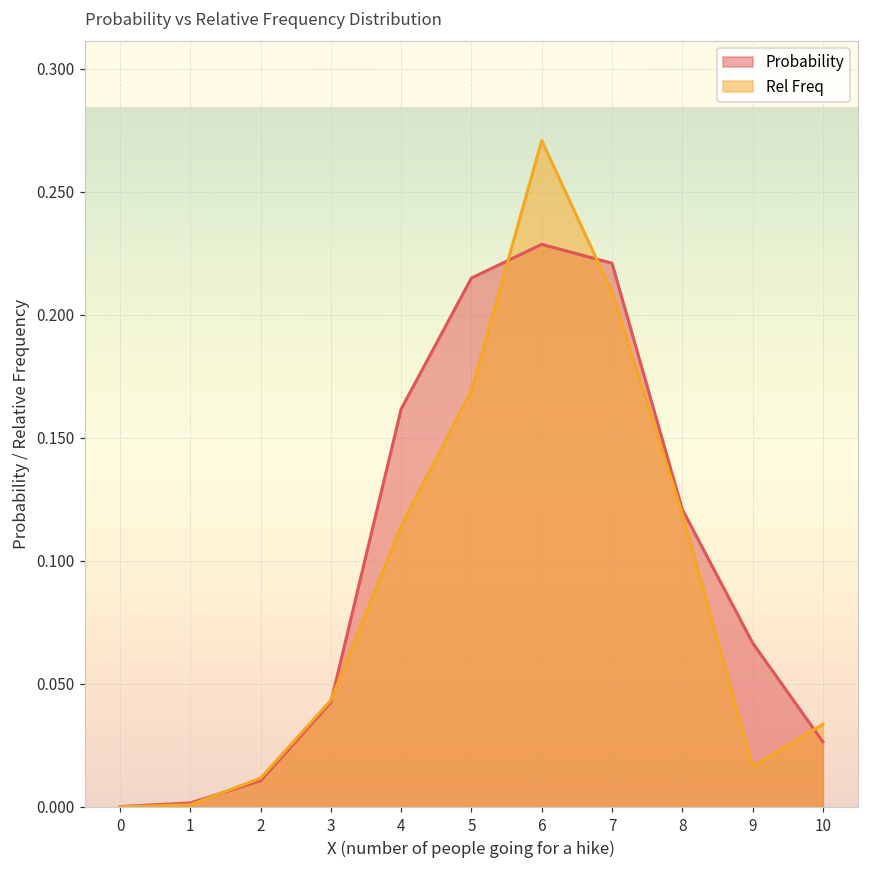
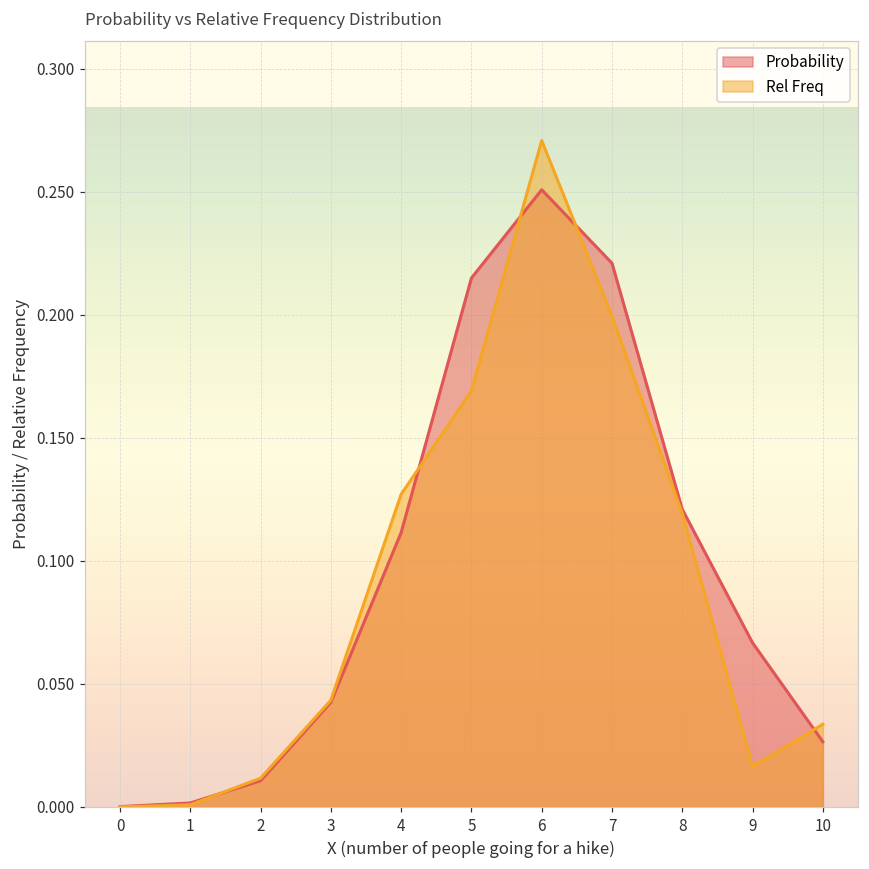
Probability, 4: 0.162 -> 0.111
Rel Freq, 4: 0.114 -> 0.127
Probability, 6: 0.229 -> 0.251
Rel Freq, 7: 0.209 -> 0.200
